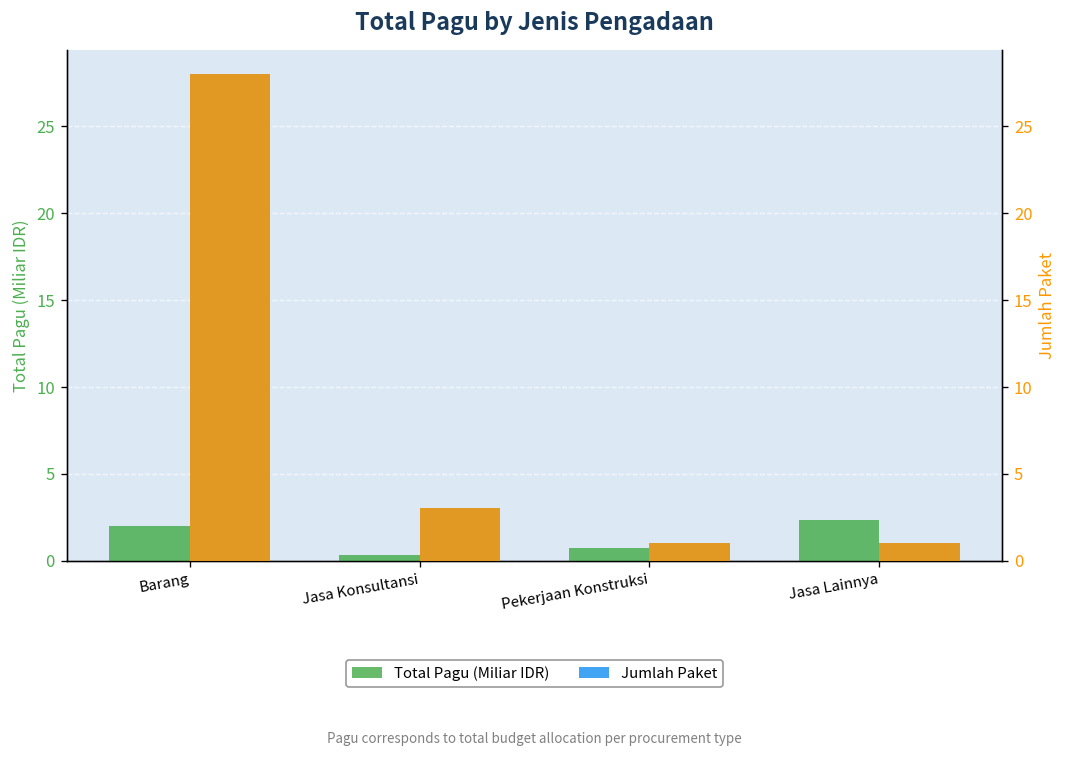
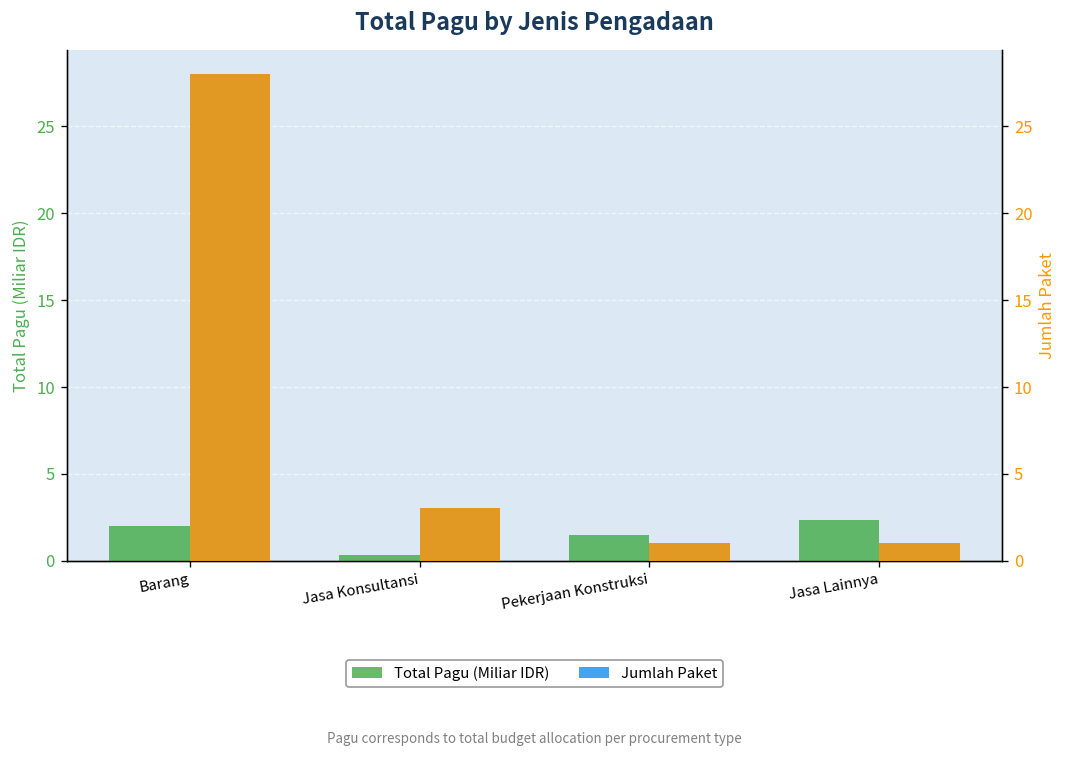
Total Pagu (Miliar IDR), Pekerjaan Konstruksi: 0.7 -> 1.5
